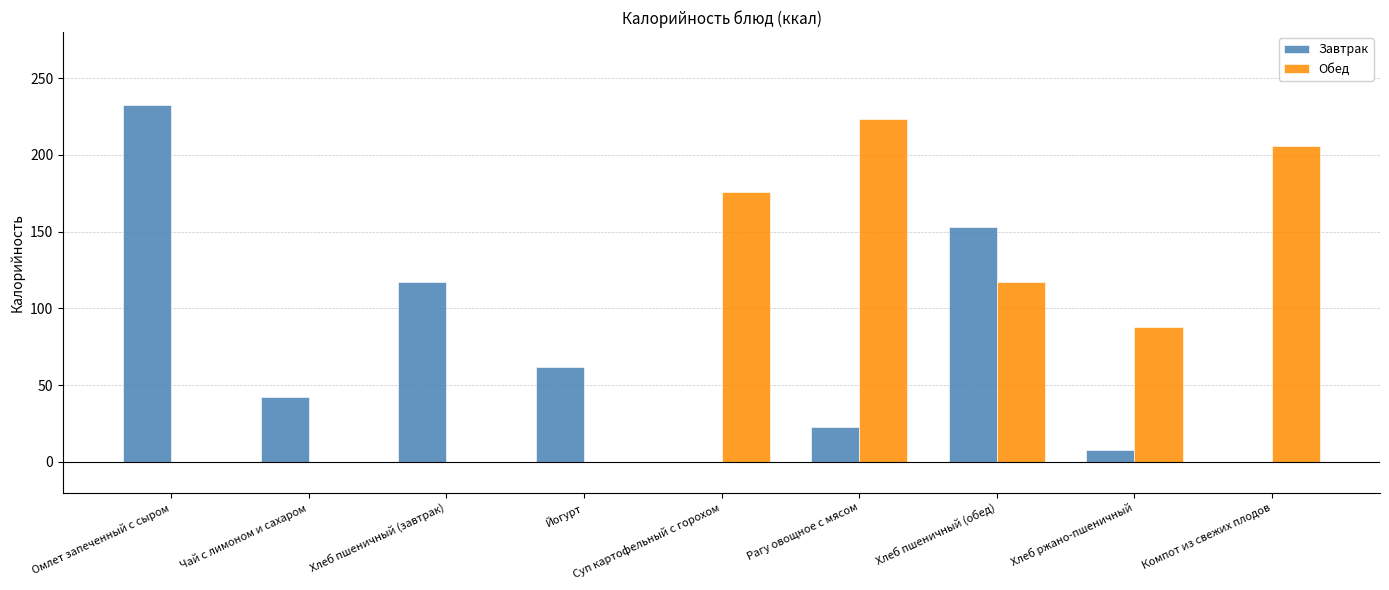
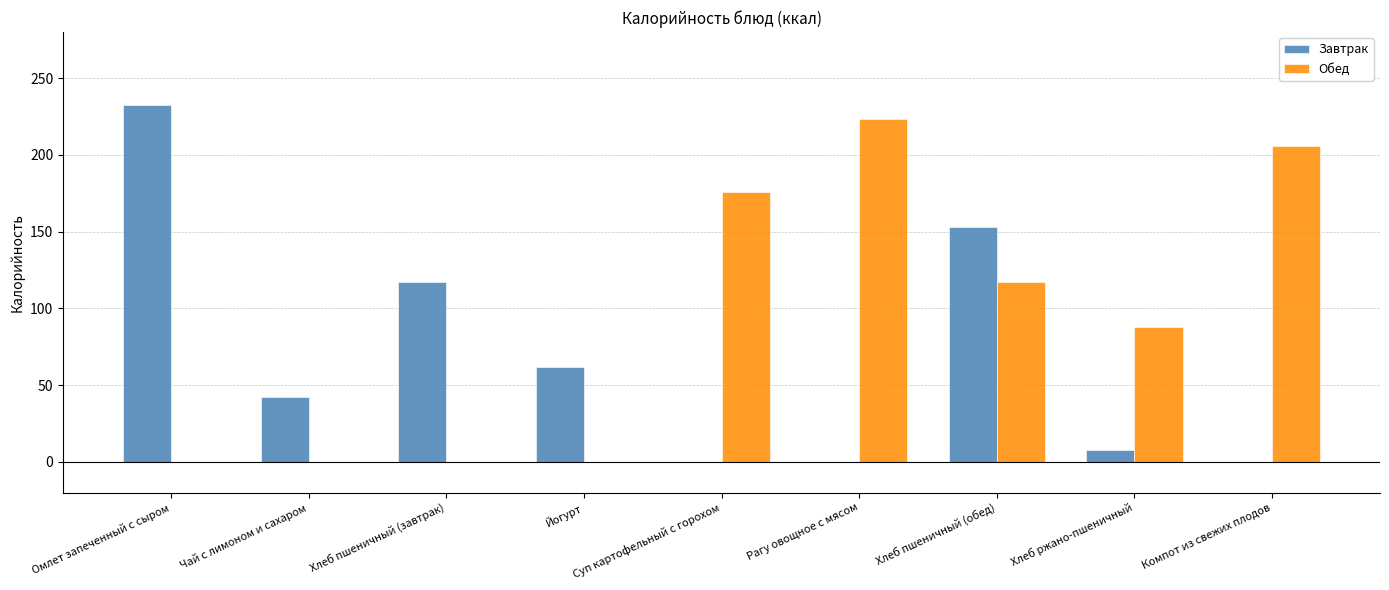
Завтрак, Рагу овощное с мясом: 23 -> 0
